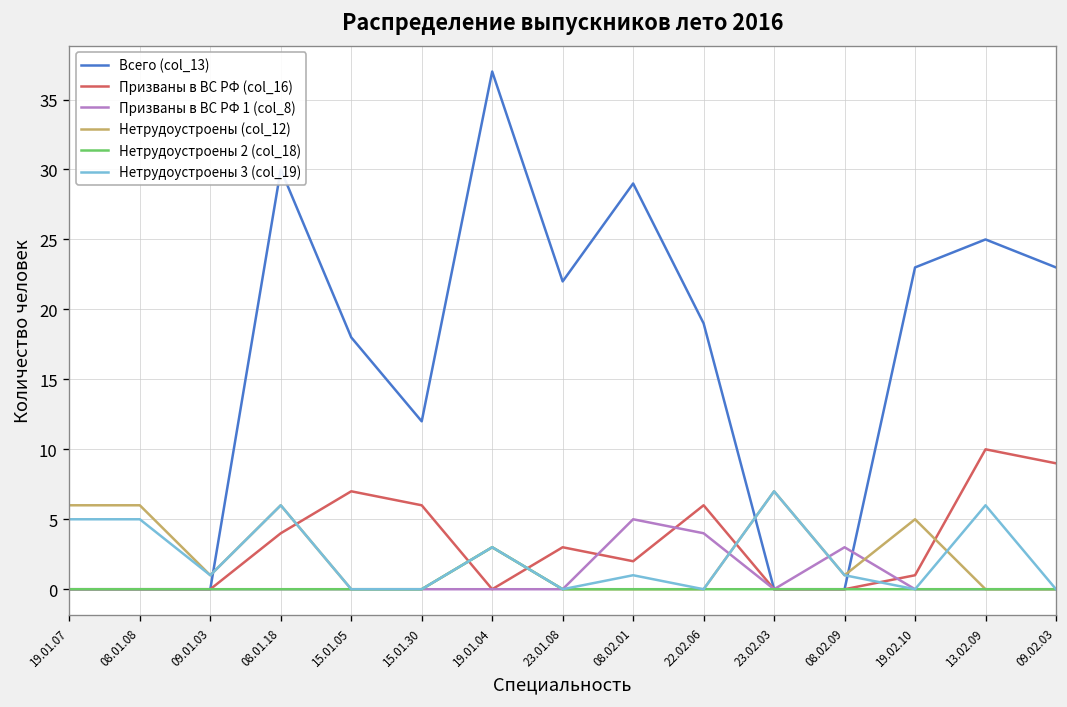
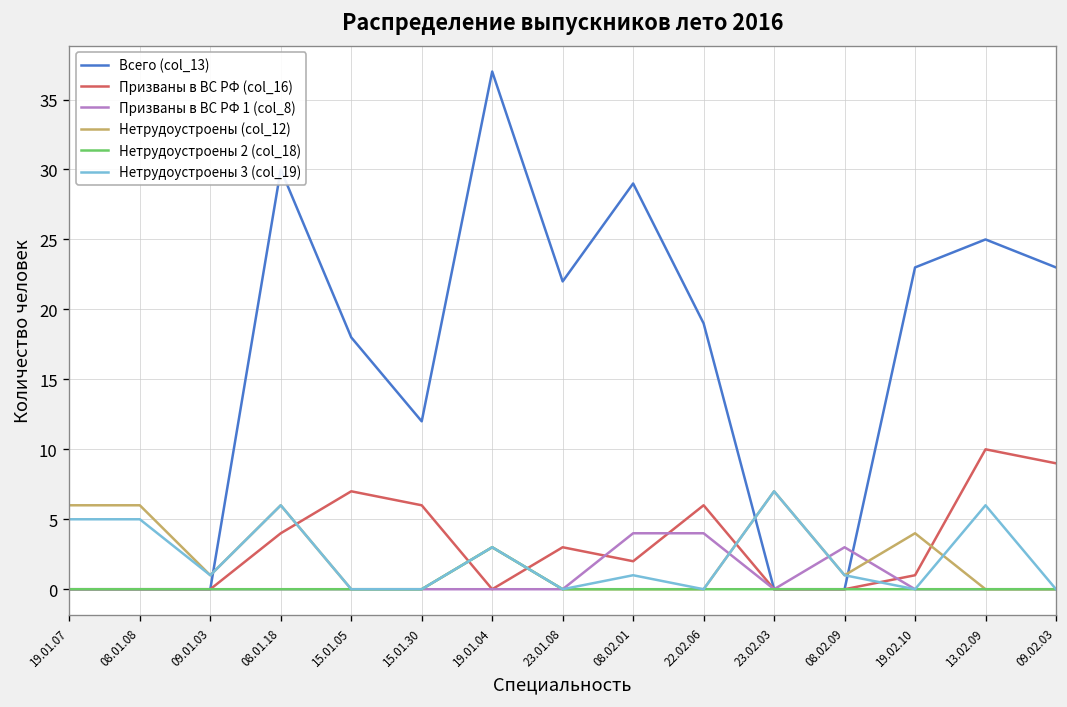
Призваны в ВС РФ 1 (col_8), 08.02.01: 5 -> 4
Нетрудоустроены (col_12), 19.02.10: 5 -> 4
